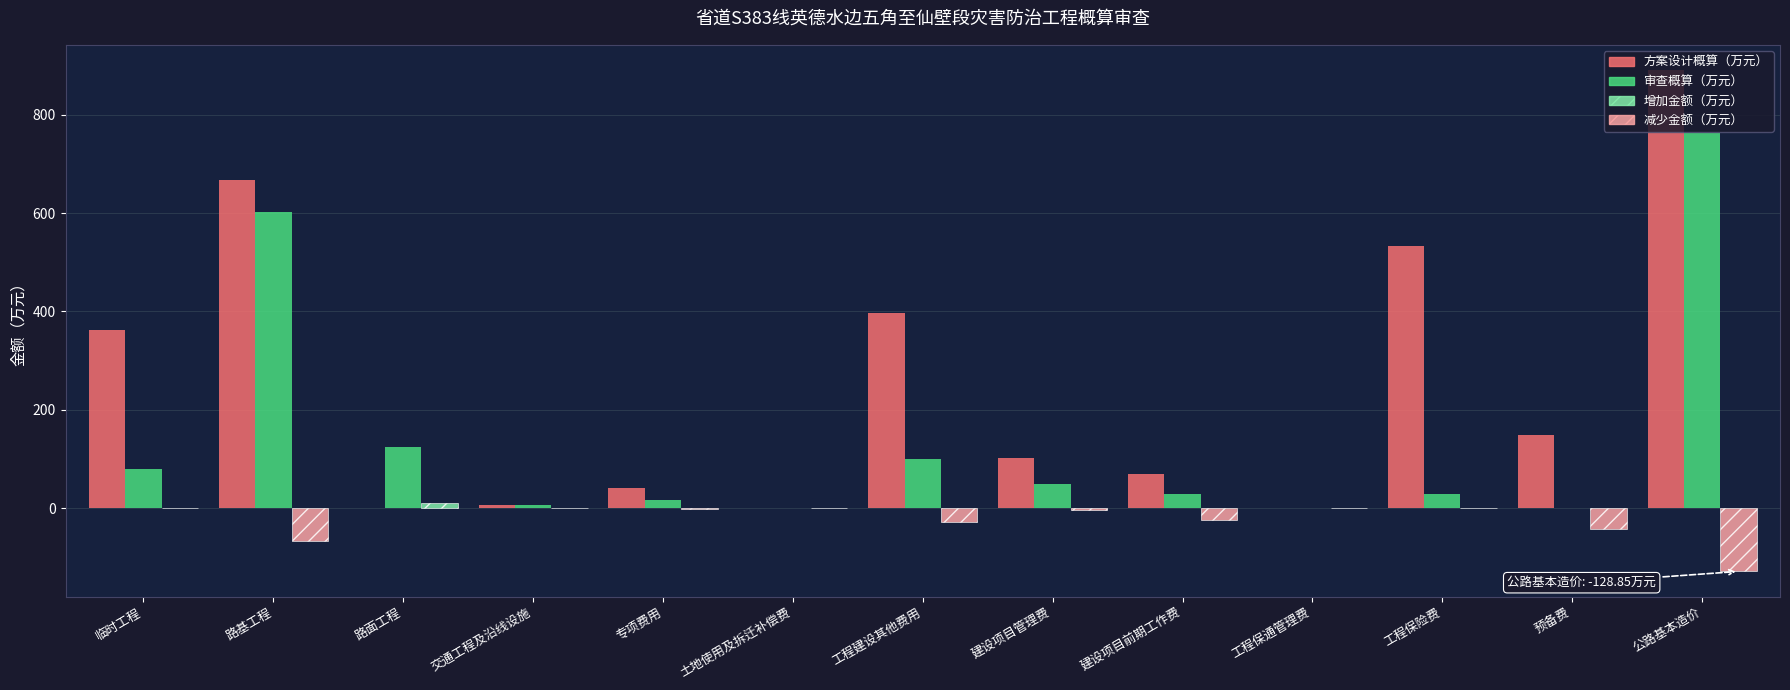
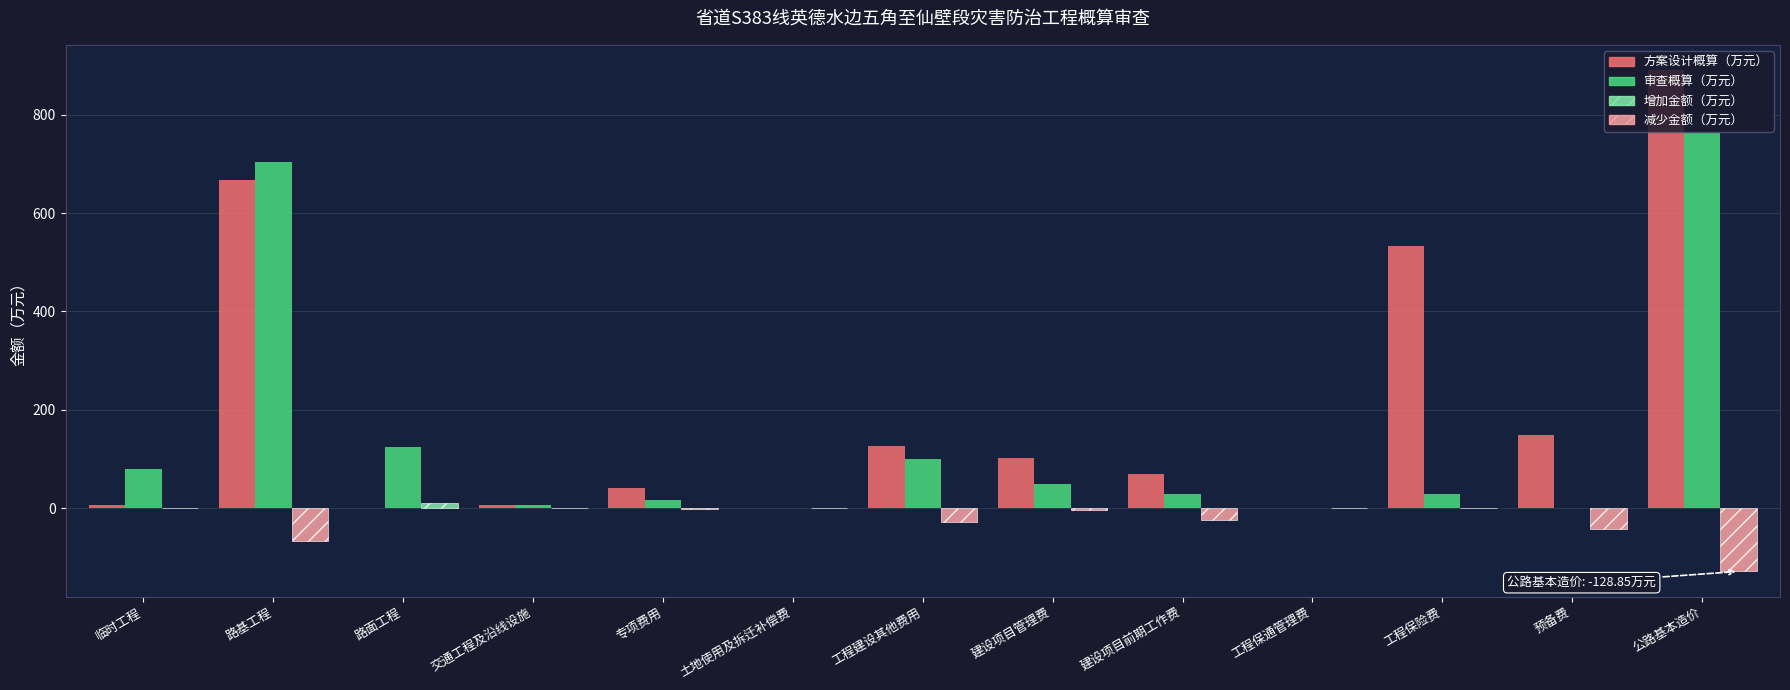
方案设计概算（万元）, 临时工程: 360 -> 10
审查概算（万元）, 路基工程: 600 -> 700
方案设计概算（万元）, 工程建设其他费用: 400 -> 130
